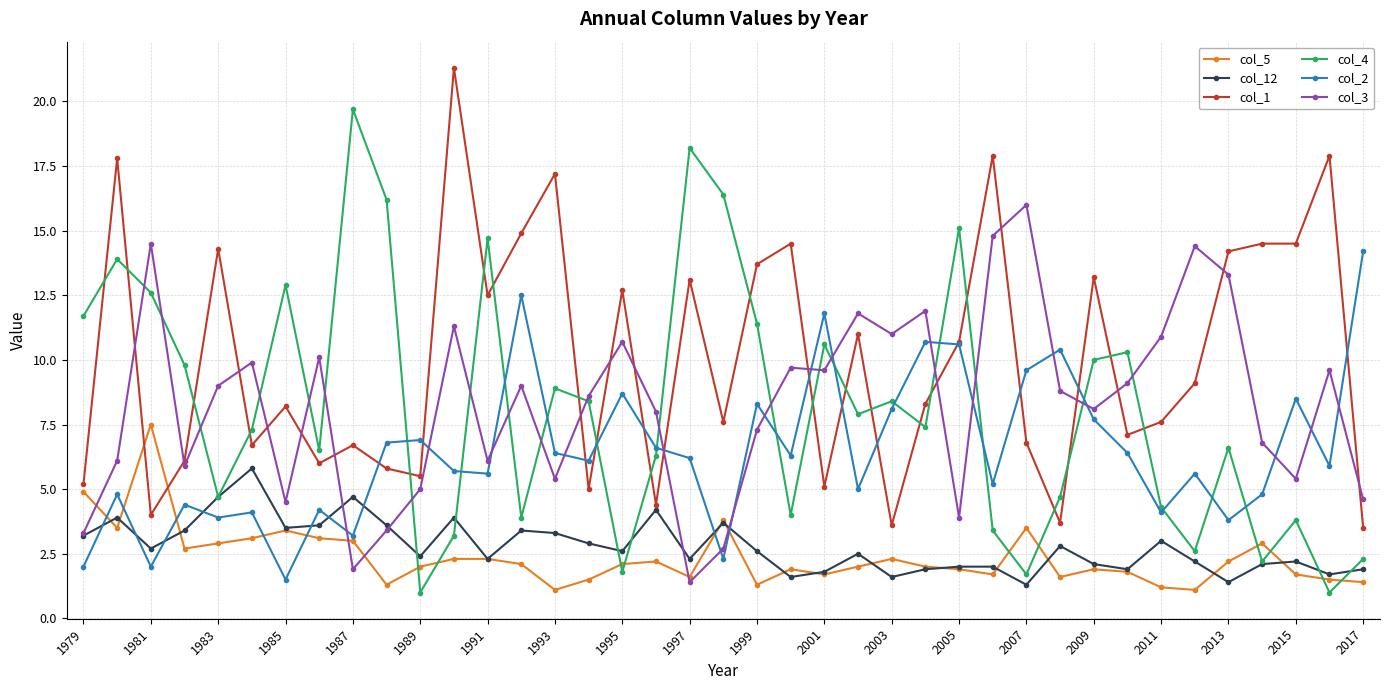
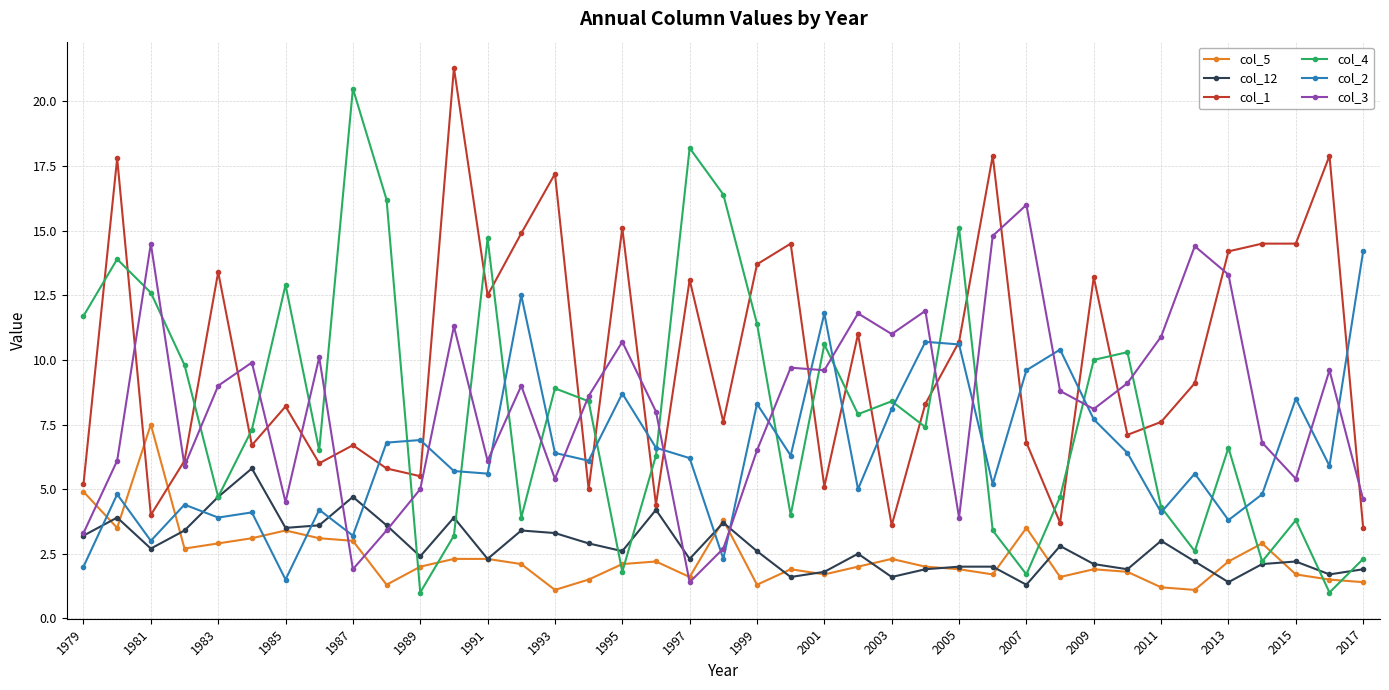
col_2, 1981: 2 -> 3
col_1, 1983: 14.3 -> 13.4
col_4, 1987: 19.7 -> 20.5
col_1, 1995: 12.7 -> 15.1
col_3, 1999: 7.3 -> 6.5
